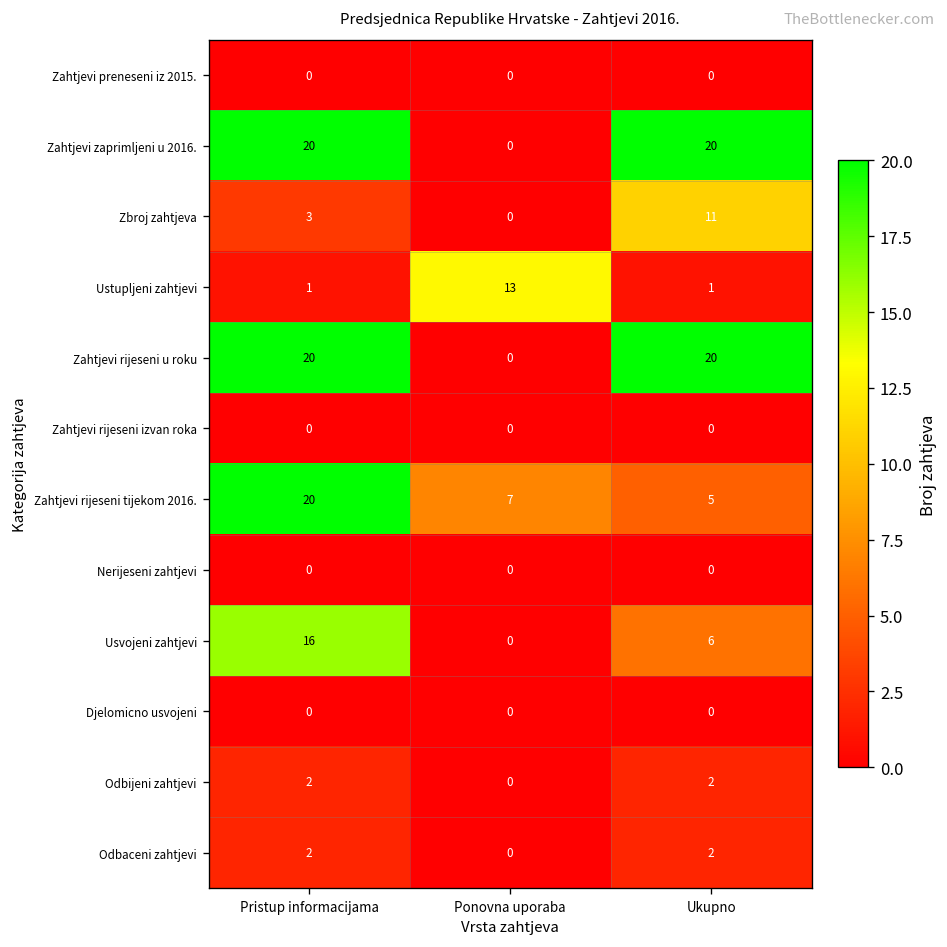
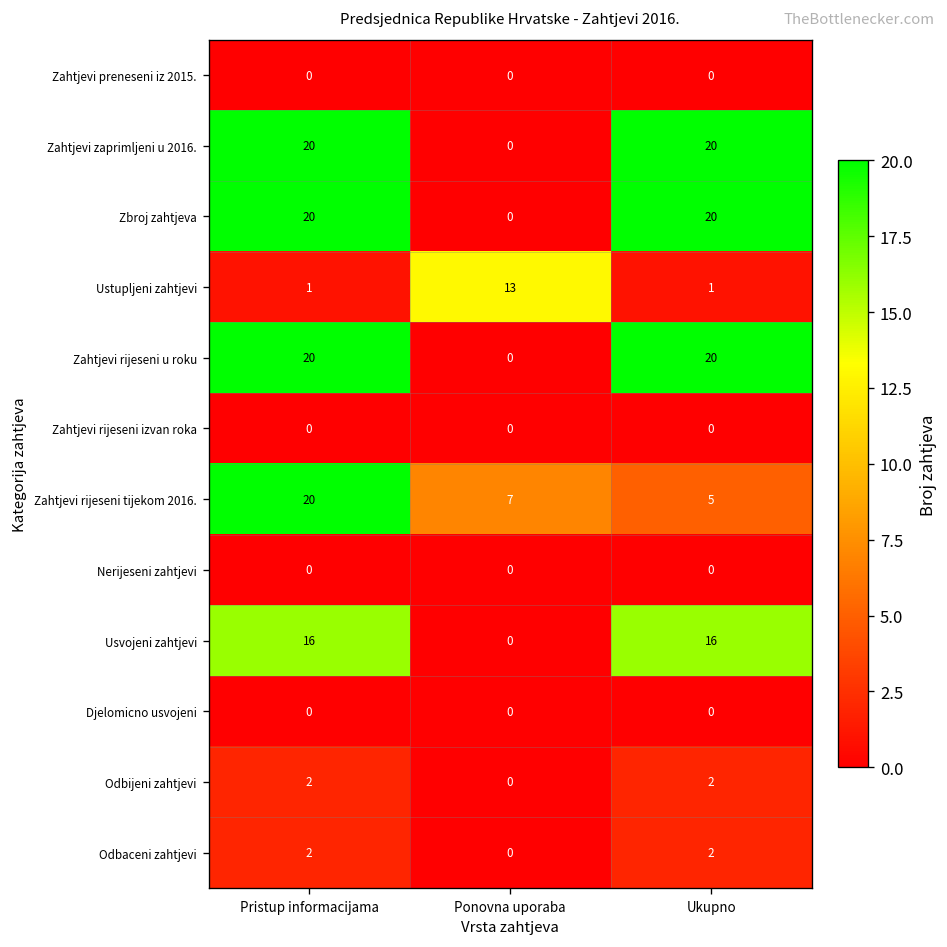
Zbroj zahtjeva, Pristup informacijama: 3 -> 20
Zbroj zahtjeva, Ukupno: 11 -> 20
Usvojeni zahtjevi, Ukupno: 6 -> 16
